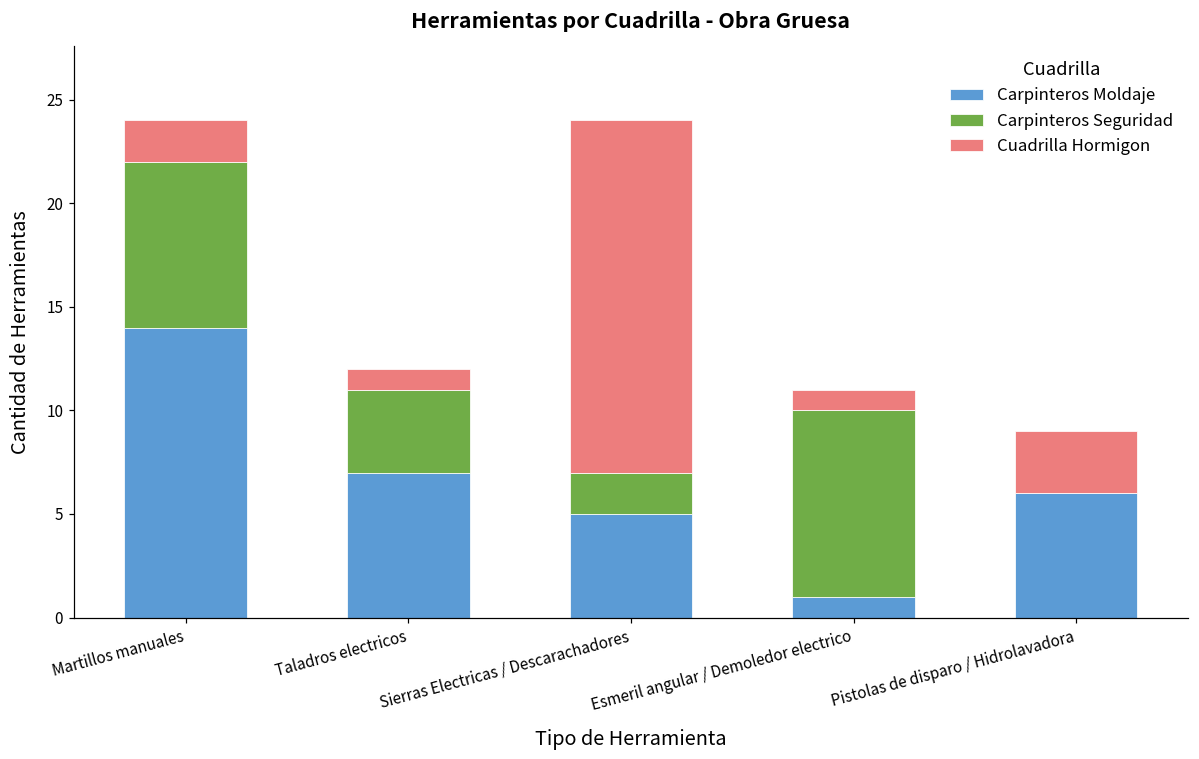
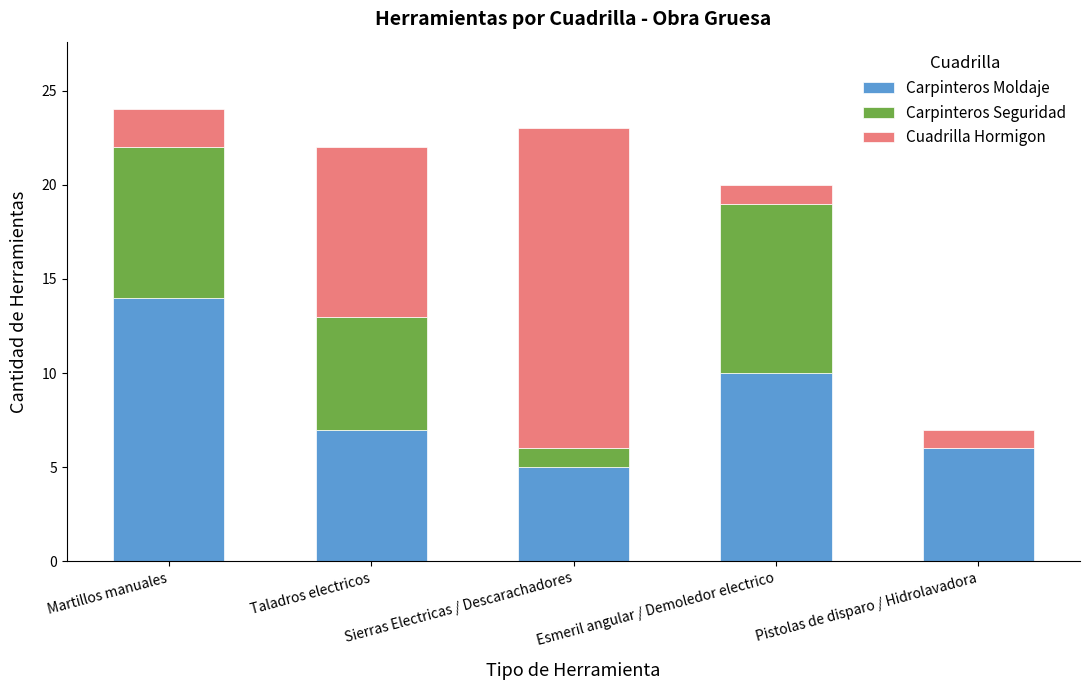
Carpinteros Seguridad, Taladros electricos: 4 -> 6
Cuadrilla Hormigon, Taladros electricos: 1 -> 9
Carpinteros Seguridad, Sierras Electricas / Descarachadores: 2 -> 1
Carpinteros Moldaje, Esmeril angular / Demoledor electrico: 1 -> 10
Cuadrilla Hormigon, Pistolas de disparo / Hidrolavadora: 3 -> 1
